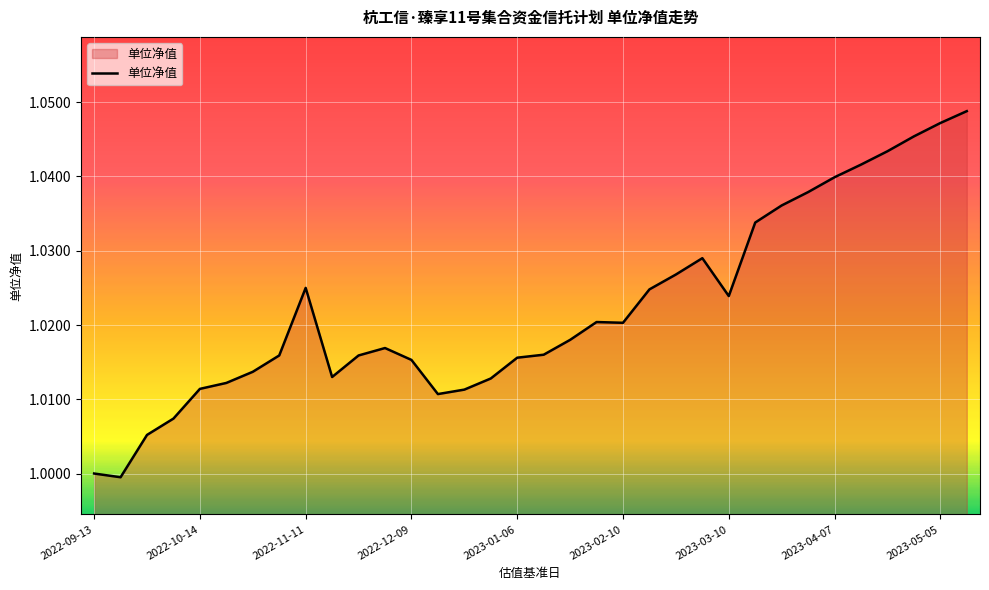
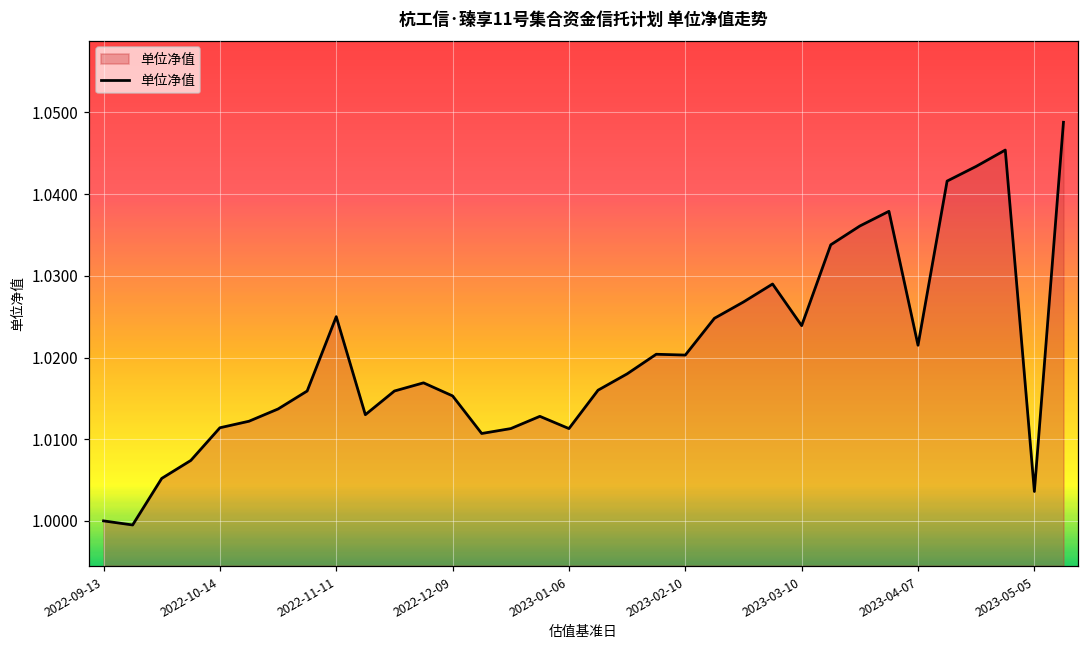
2023-01-06: 1.016 -> 1.011
2023-04-07: 1.040 -> 1.022
2023-05-05: 1.047 -> 1.004
